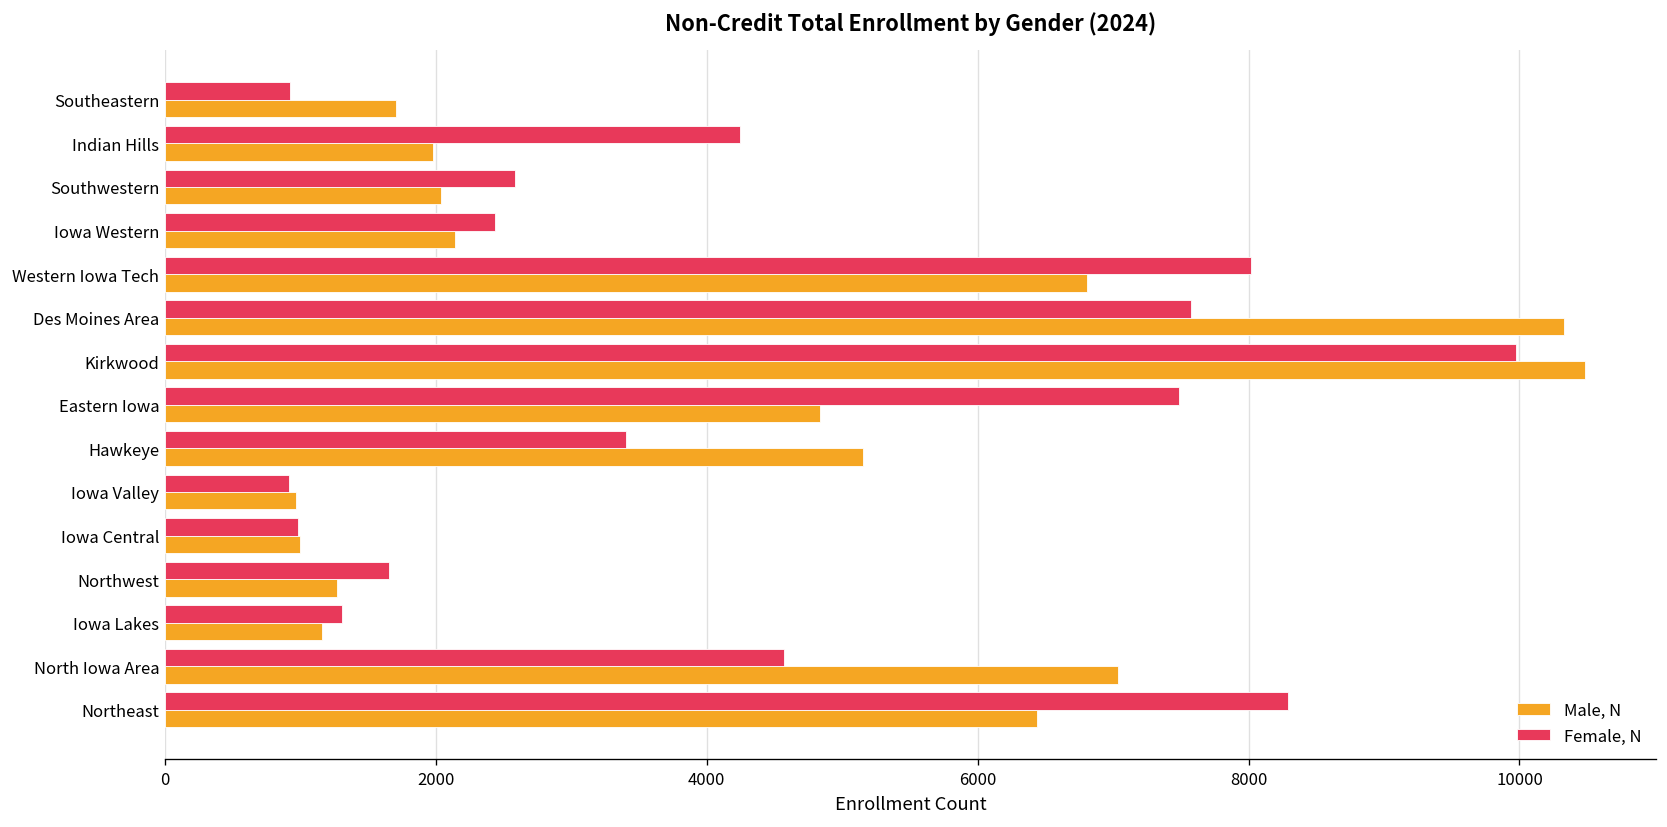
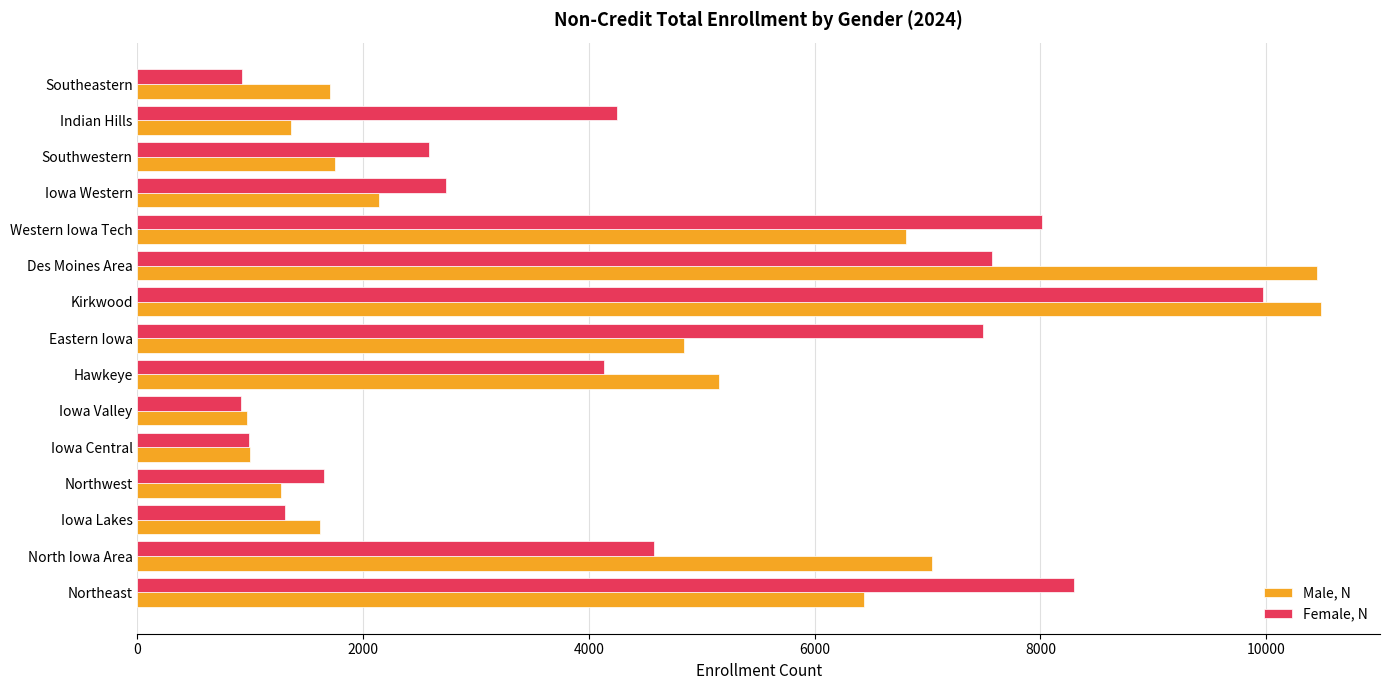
Male, N, Indian Hills: 1980 -> 1360
Male, N, Southwestern: 2040 -> 1750
Female, N, Iowa Western: 2440 -> 2730
Male, N, Des Moines Area: 10330 -> 10450
Female, N, Hawkeye: 3400 -> 4140
Male, N, Iowa Lakes: 1160 -> 1620
